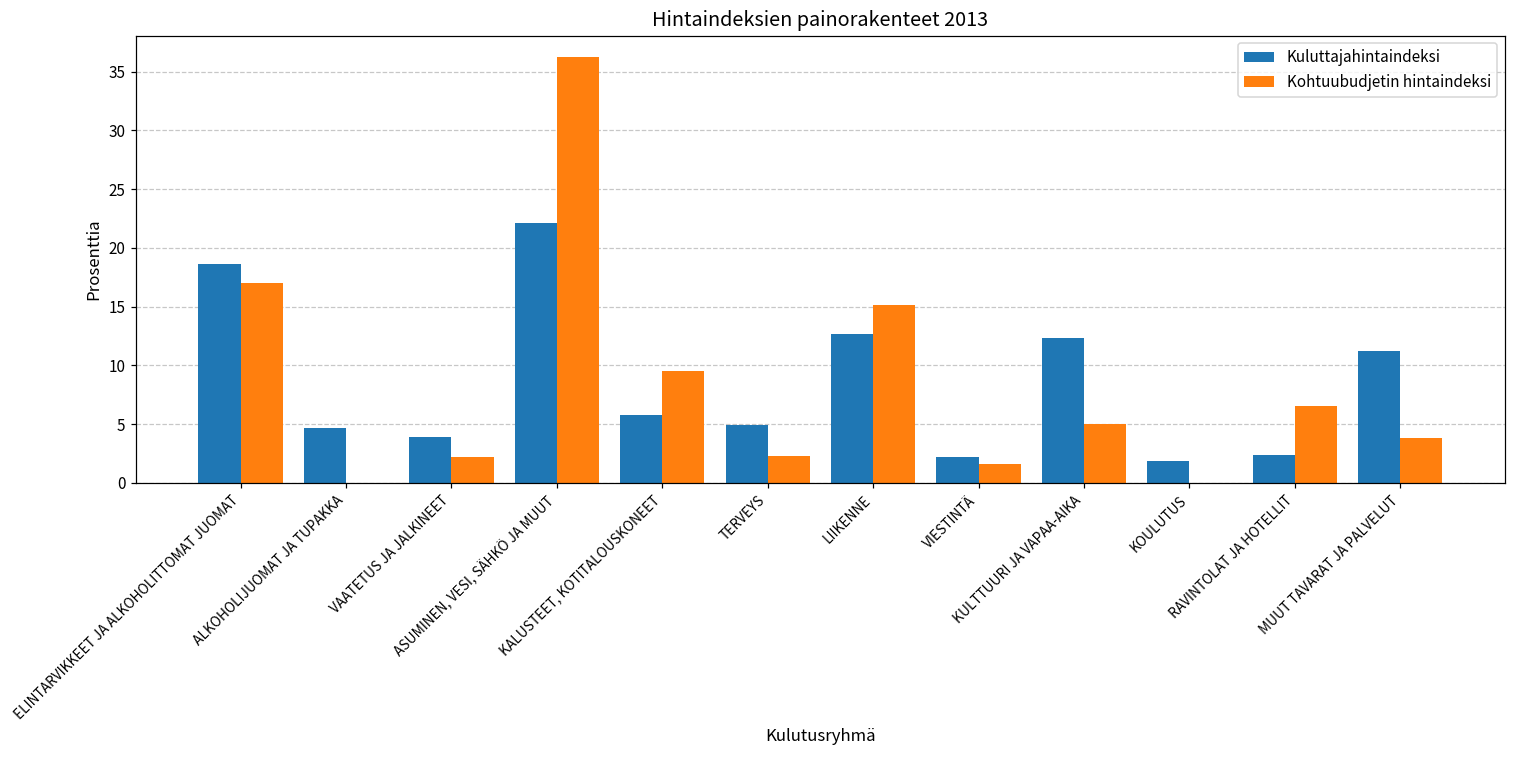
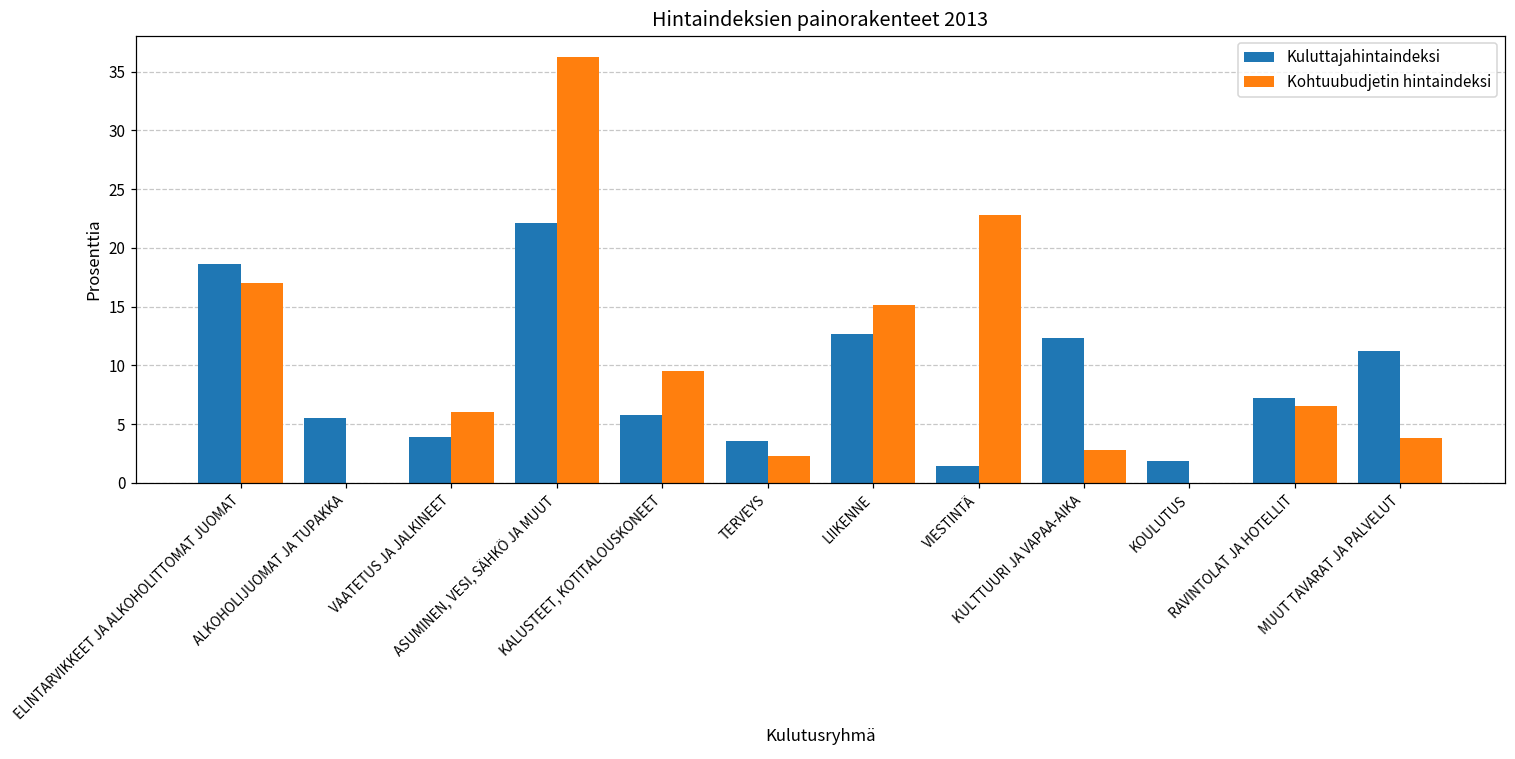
Kuluttajahintaindeksi, ALKOHOLIJUOMAT JA TUPAKKA: 4.7 -> 5.5
Kohtuubudjetin hintaindeksi, VAATETUS JA JALKINEET: 2.2 -> 6.0
Kuluttajahintaindeksi, TERVEYS: 5.0 -> 3.6
Kuluttajahintaindeksi, VIESTINTÄ: 2.2 -> 1.4
Kohtuubudjetin hintaindeksi, VIESTINTÄ: 1.7 -> 22.8
Kohtuubudjetin hintaindeksi, KULTTUURI JA VAPAA-AIKA: 5.1 -> 2.8
Kuluttajahintaindeksi, RAVINTOLAT JA HOTELLIT: 2.4 -> 7.2
